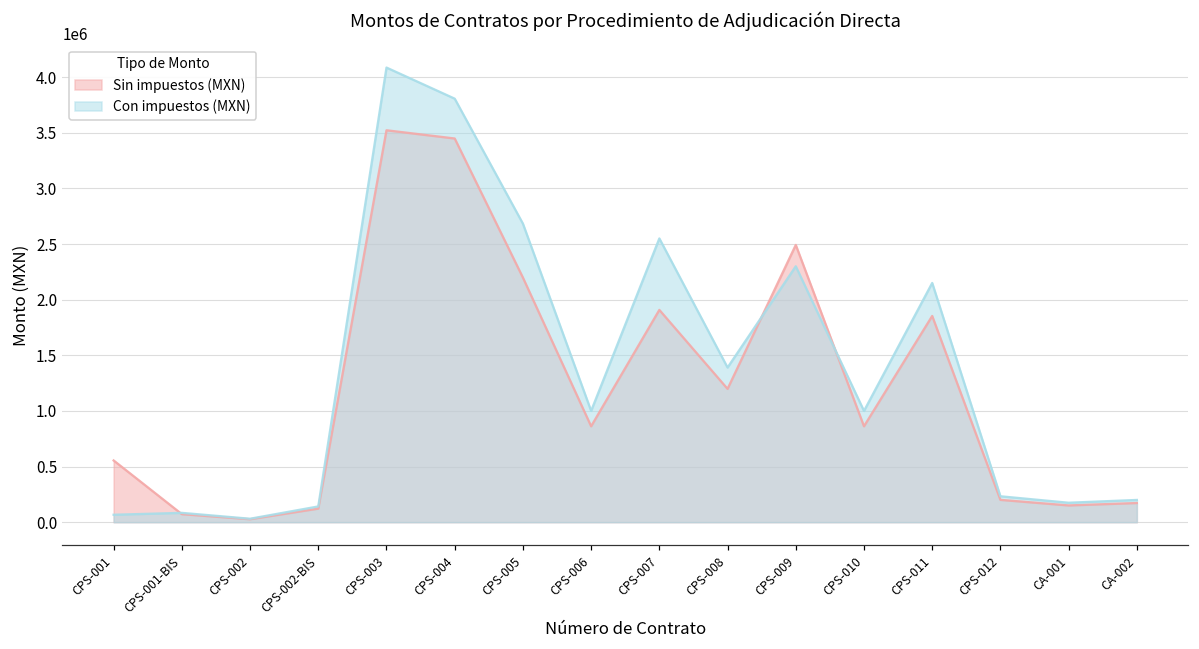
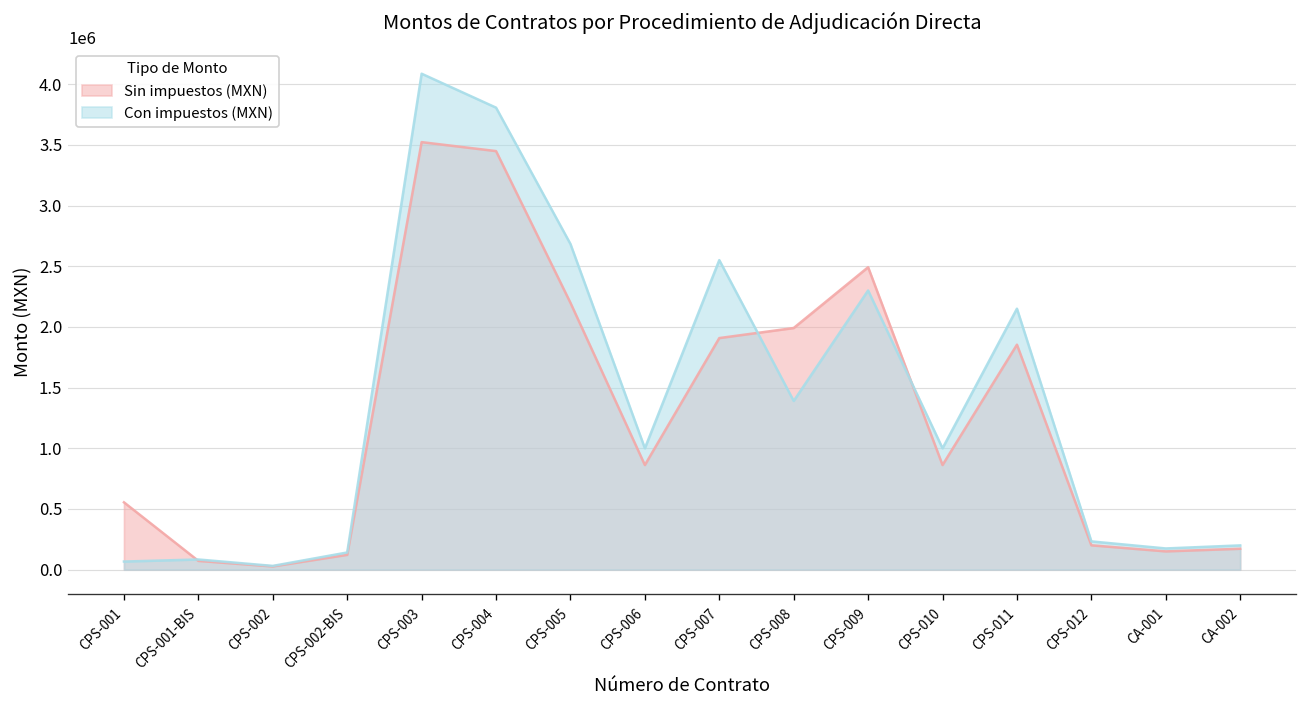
Sin impuestos (MXN), CPS-008: 1200000 -> 1990000
